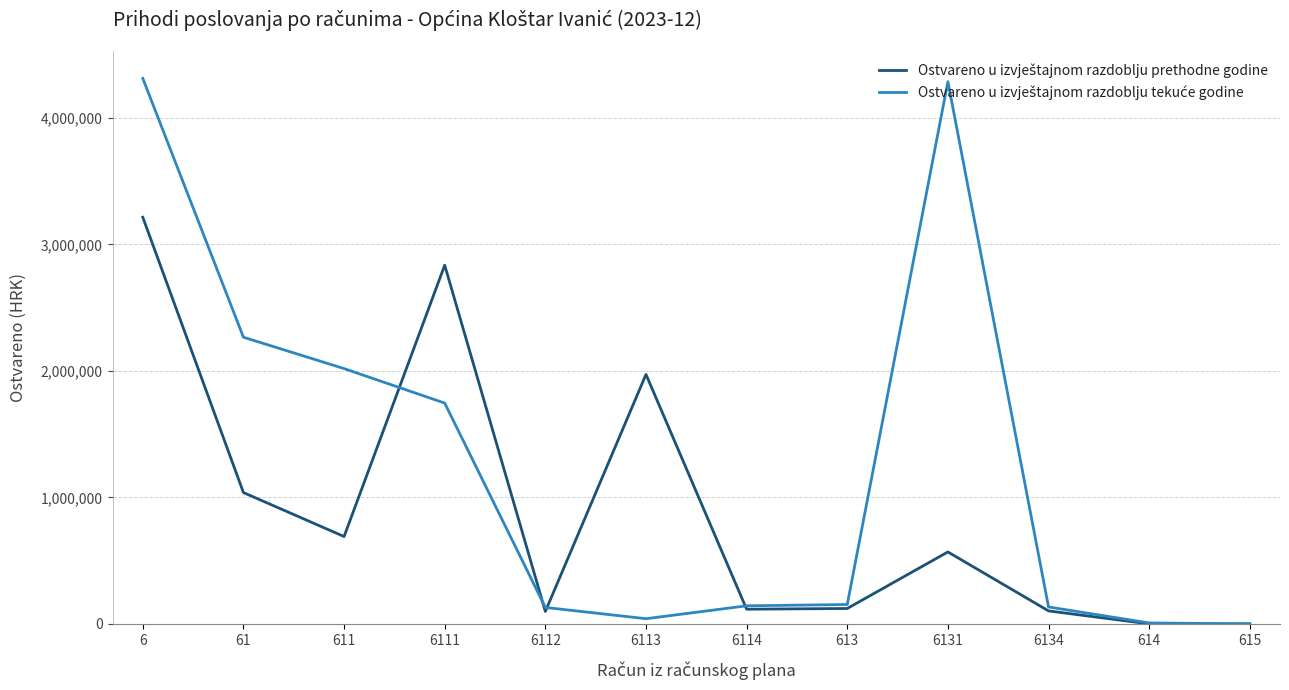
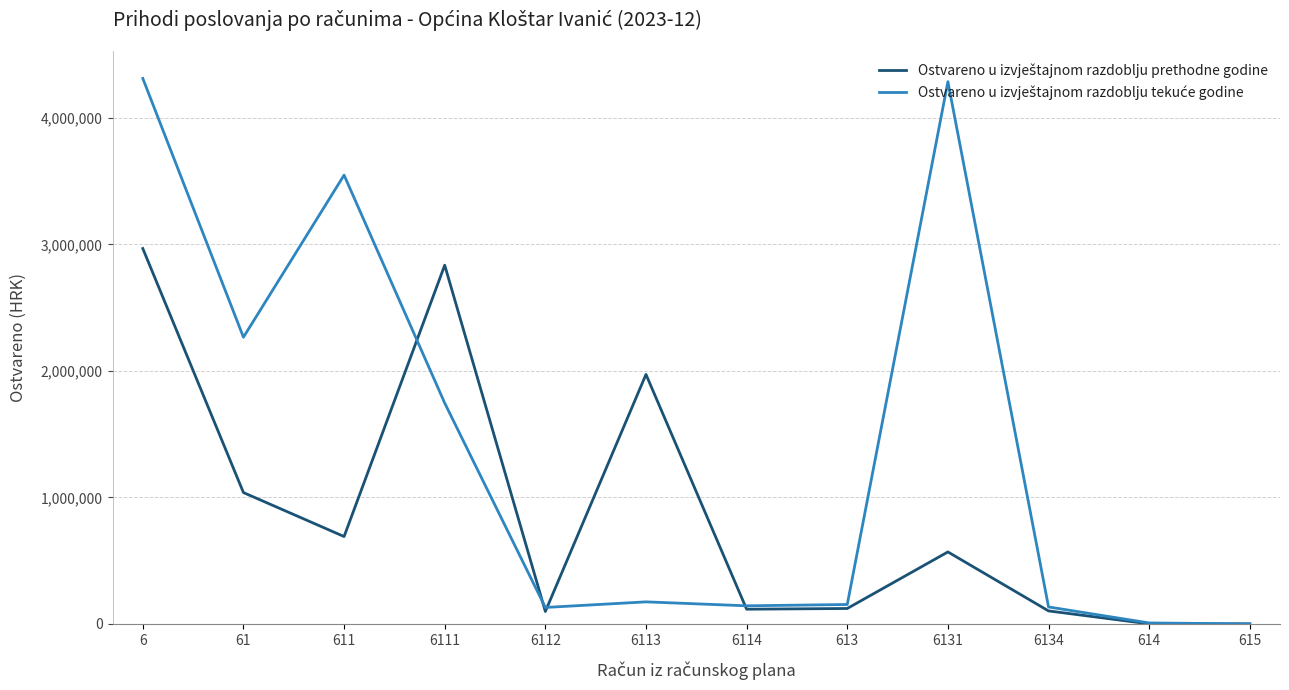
Ostvareno u izvještajnom razdoblju prethodne godine, 6: 3,210,000 -> 2,970,000
Ostvareno u izvještajnom razdoblju tekuće godine, 611: 2,020,000 -> 3,550,000
Ostvareno u izvještajnom razdoblju tekuće godine, 6113: 40,000 -> 170,000
